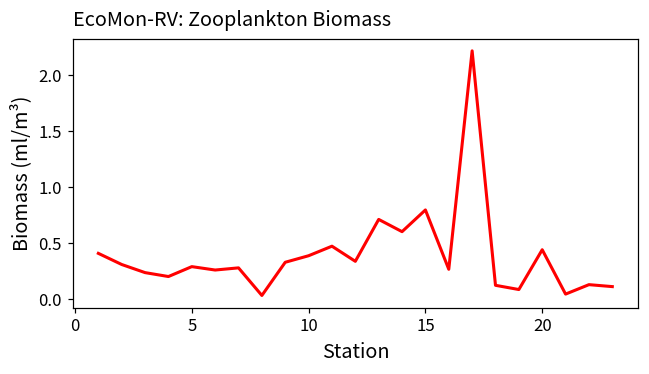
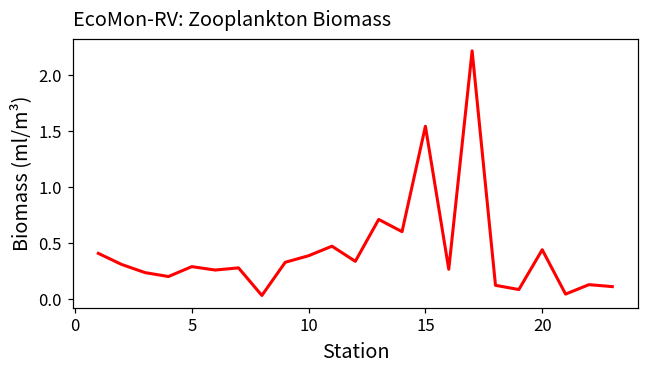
15: 0.80 -> 1.54
